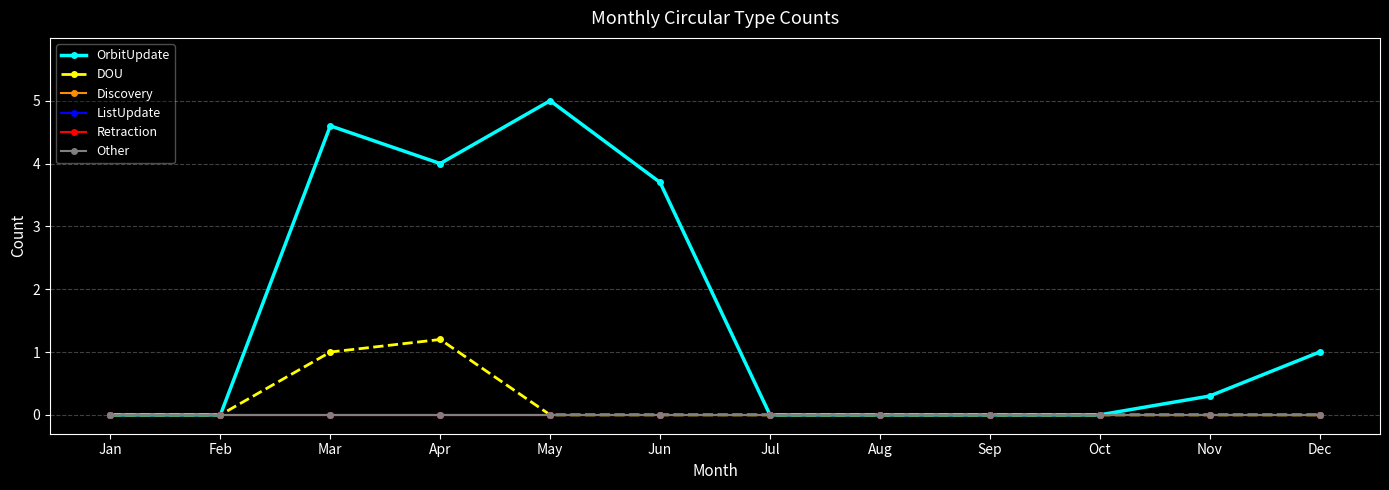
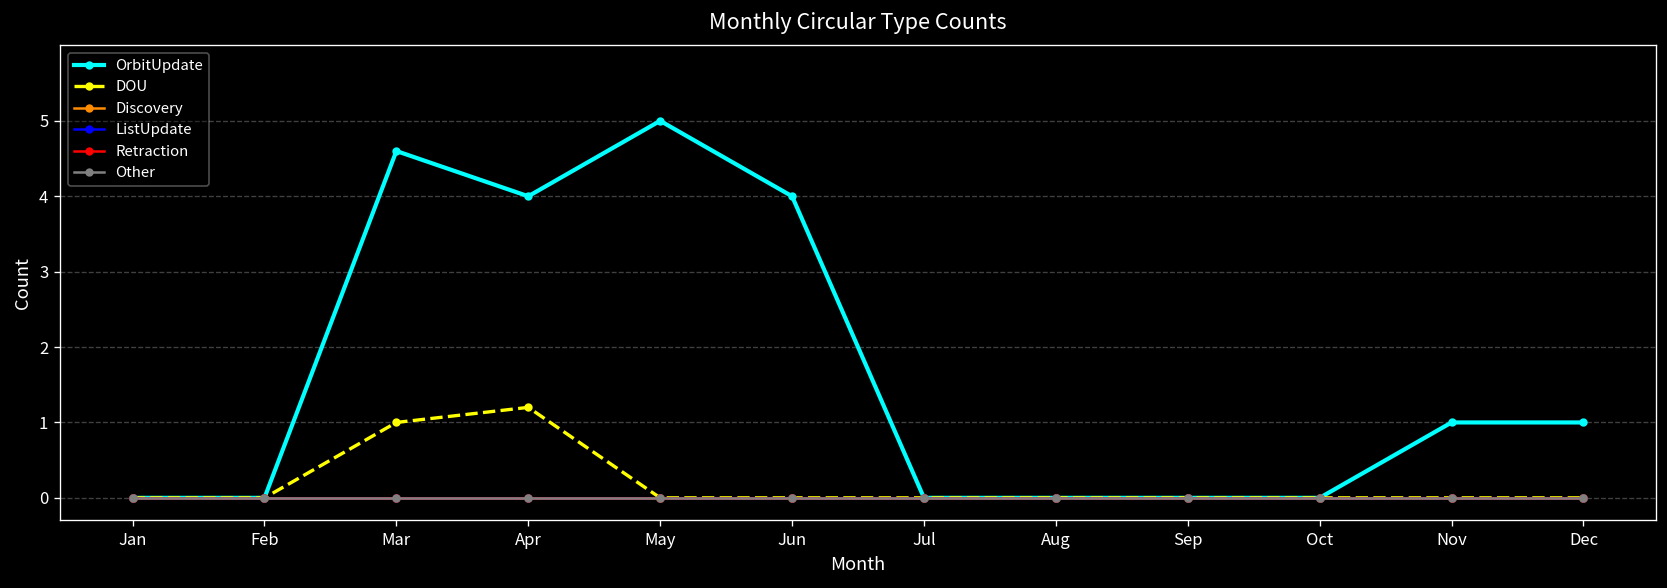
OrbitUpdate, Jun: 3.7 -> 4.0
OrbitUpdate, Nov: 0.3 -> 1.0
